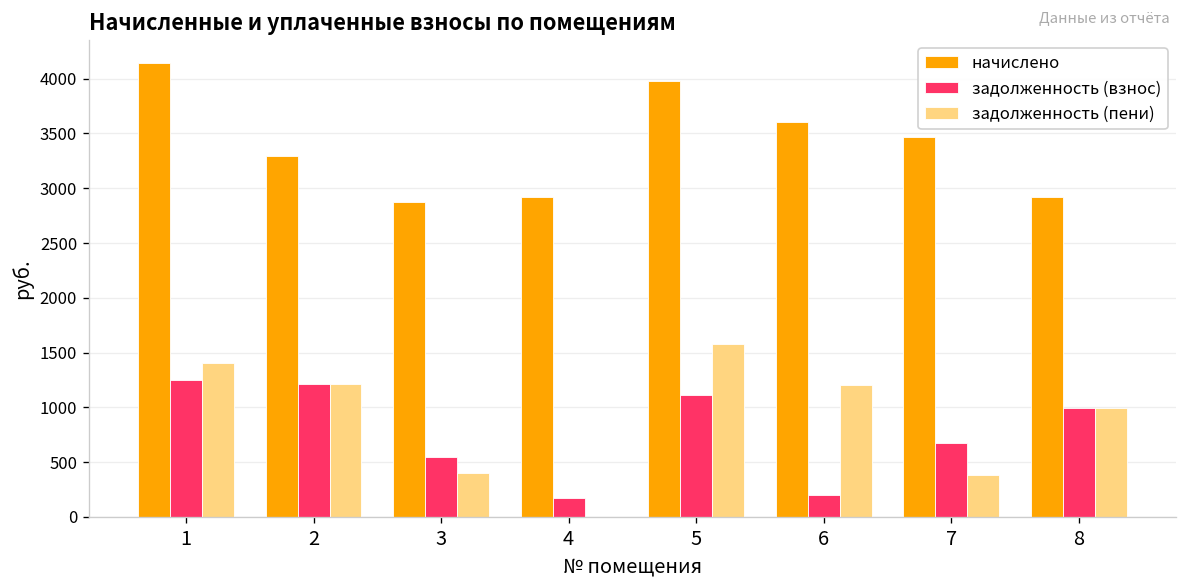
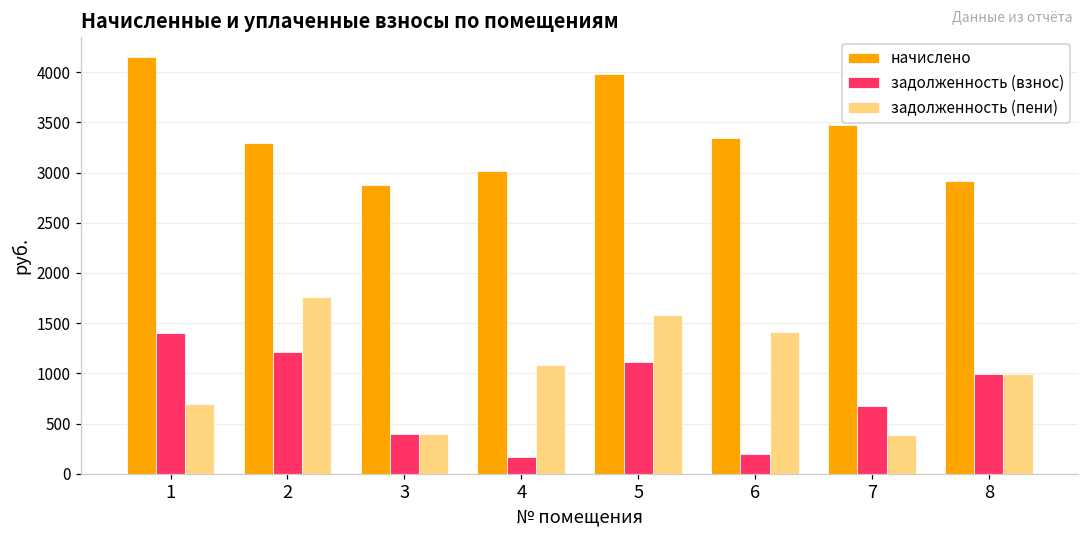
задолженность (взнос), 1: 1200 -> 1400
задолженность (пени), 1: 1400 -> 700
задолженность (пени), 2: 1200 -> 1800
задолженность (взнос), 3: 500 -> 400
начислено, 4: 2900 -> 3000
задолженность (пени), 4: 0 -> 1100
начислено, 6: 3600 -> 3300
задолженность (пени), 6: 1200 -> 1400
